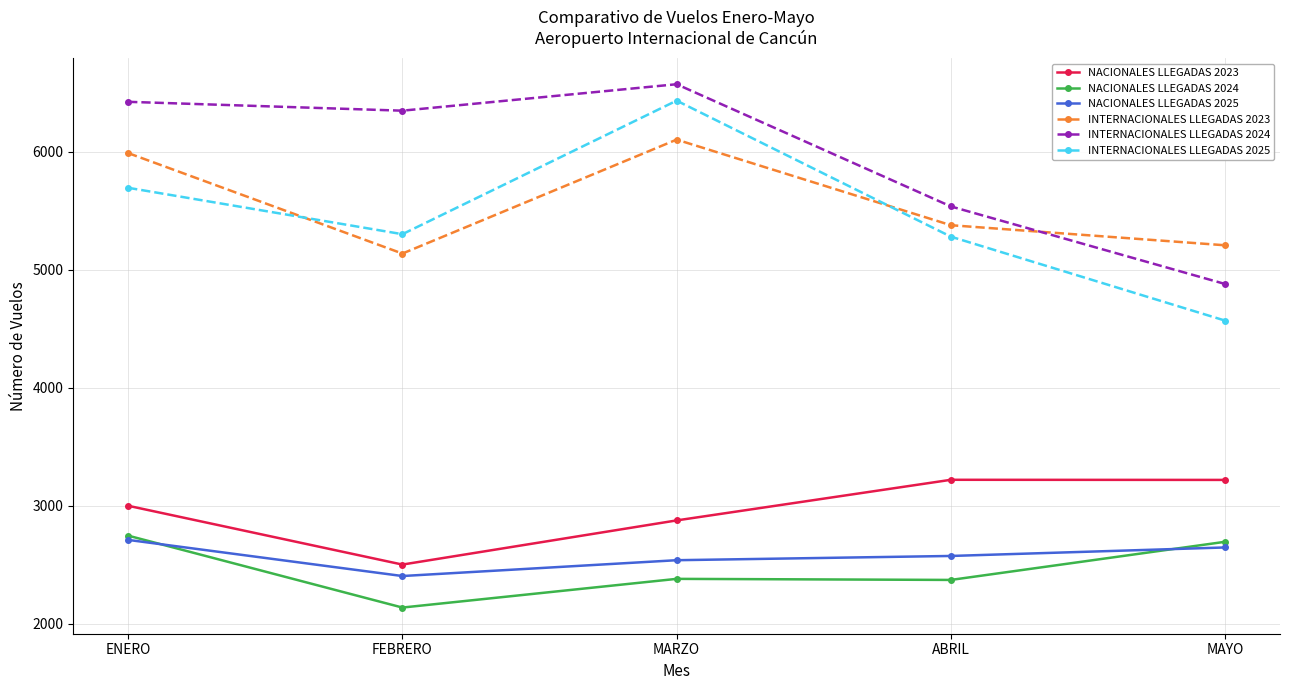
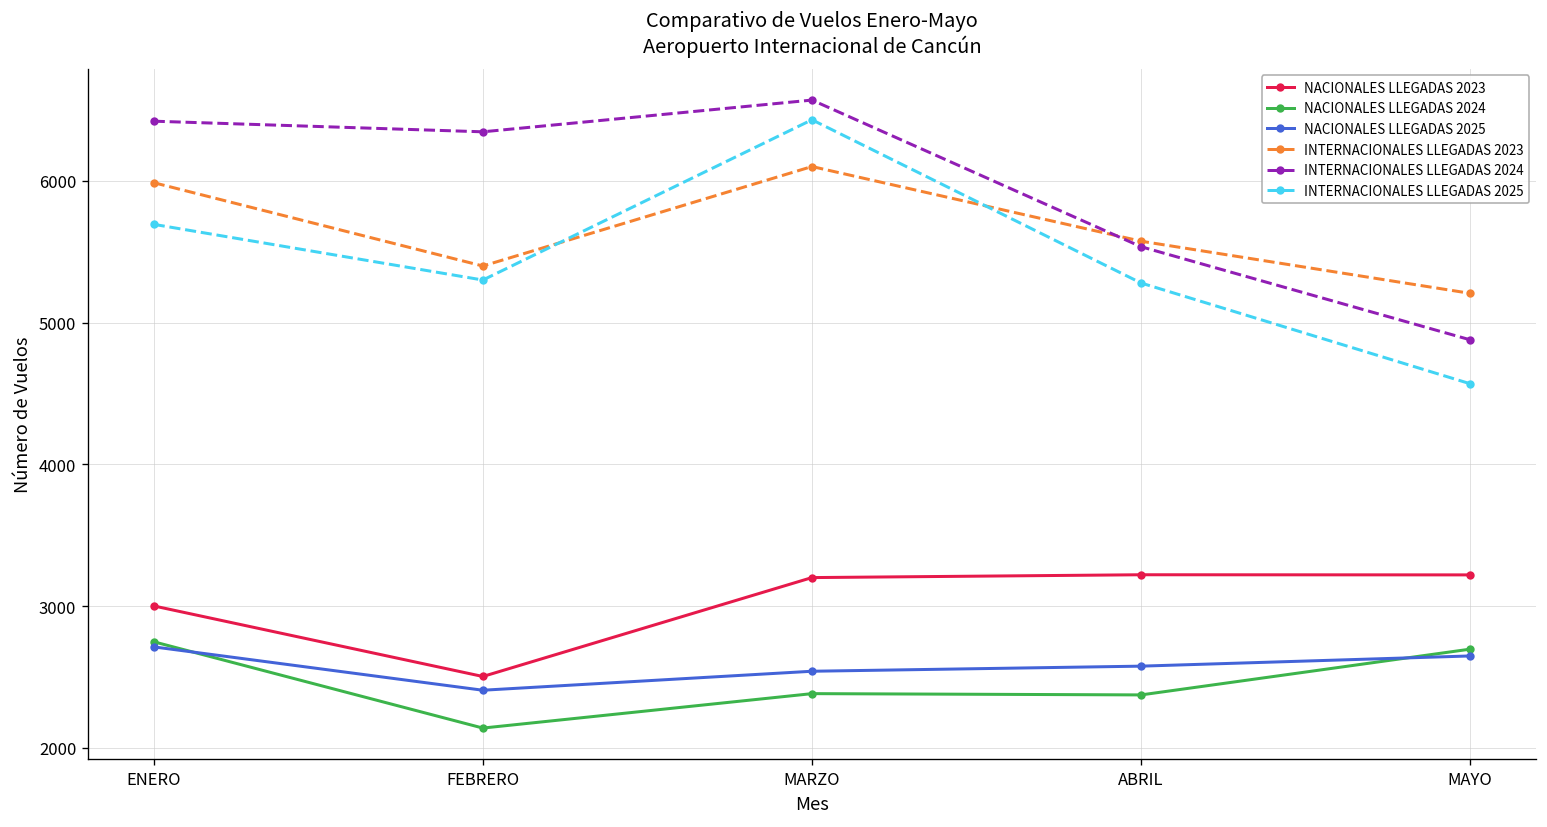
INTERNACIONALES LLEGADAS 2023, FEBRERO: 5140 -> 5400
NACIONALES LLEGADAS 2023, MARZO: 2880 -> 3200
INTERNACIONALES LLEGADAS 2023, ABRIL: 5380 -> 5580
